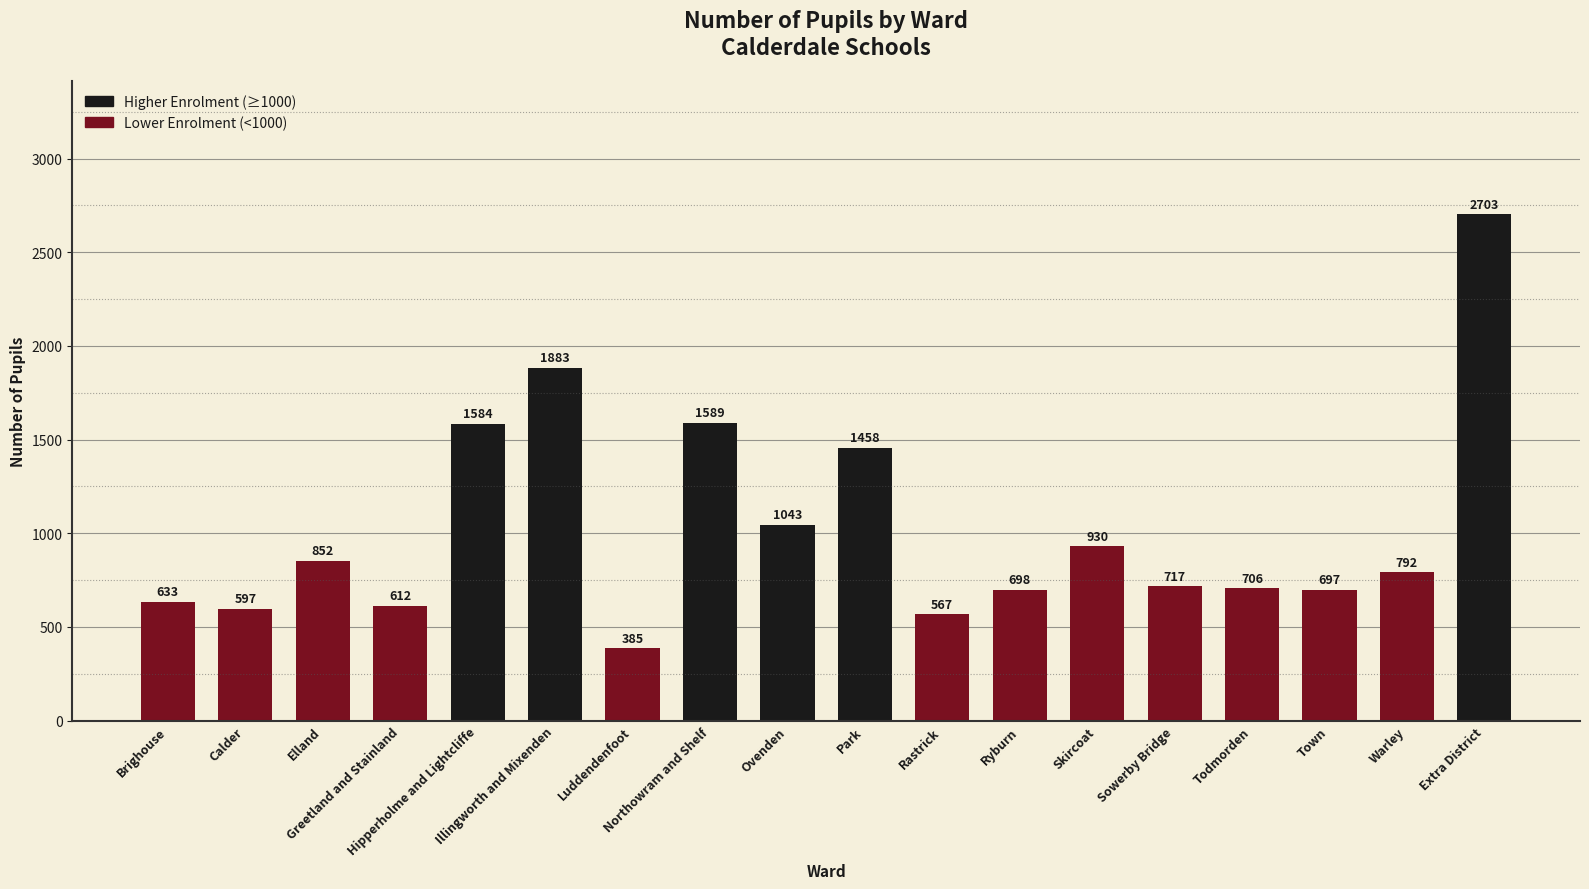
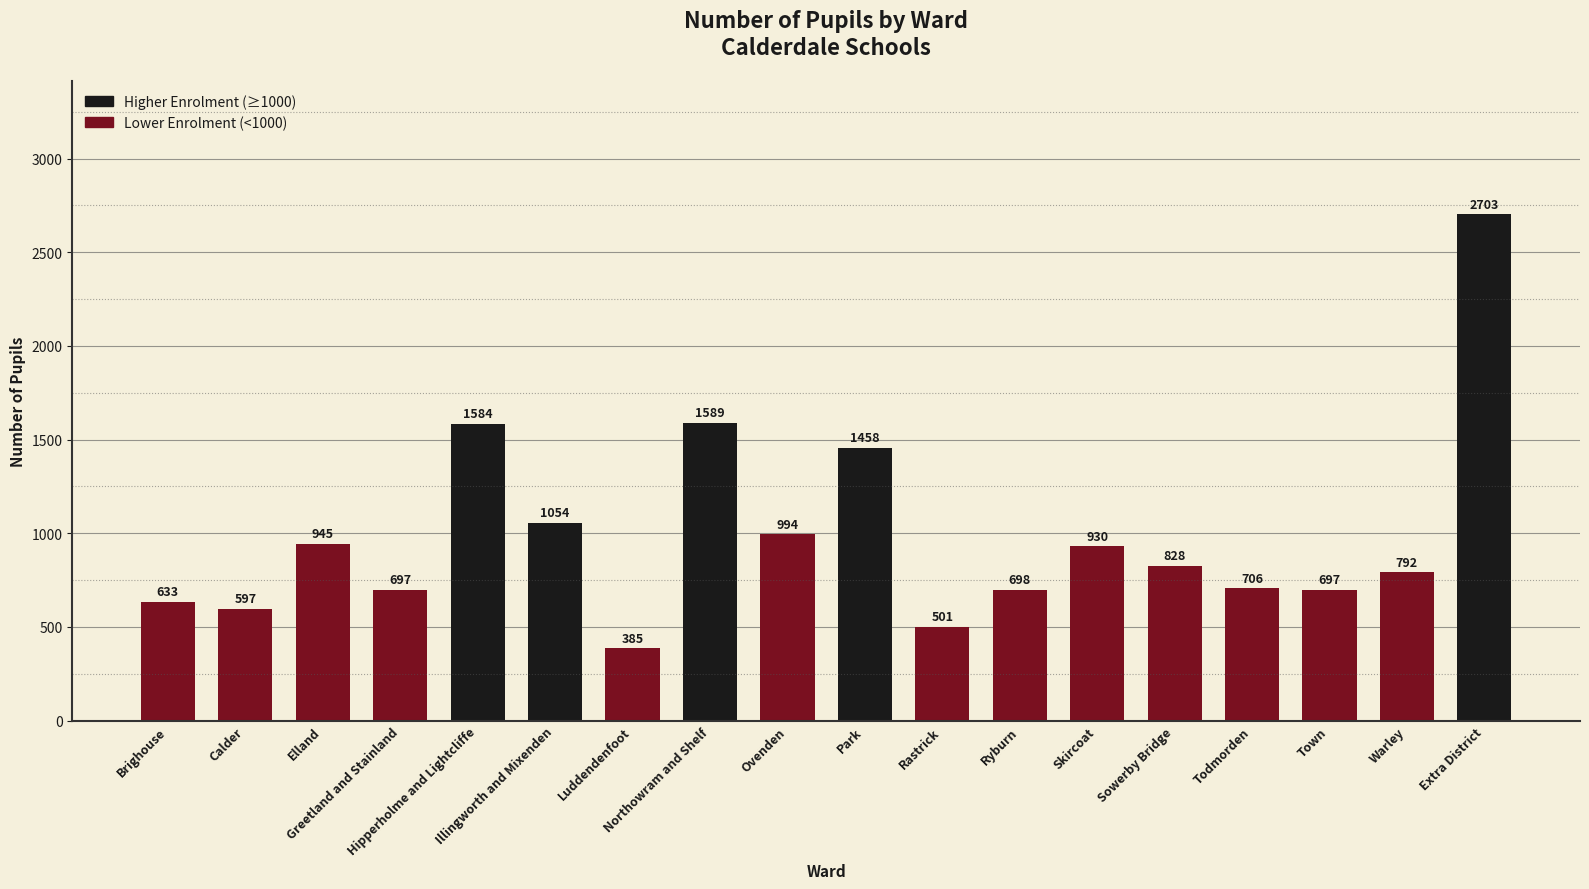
Elland: 852 -> 945
Greetland and Stainland: 612 -> 697
Illingworth and Mixenden: 1883 -> 1054
Ovenden: 1043 -> 994
Rastrick: 567 -> 501
Sowerby Bridge: 717 -> 828
